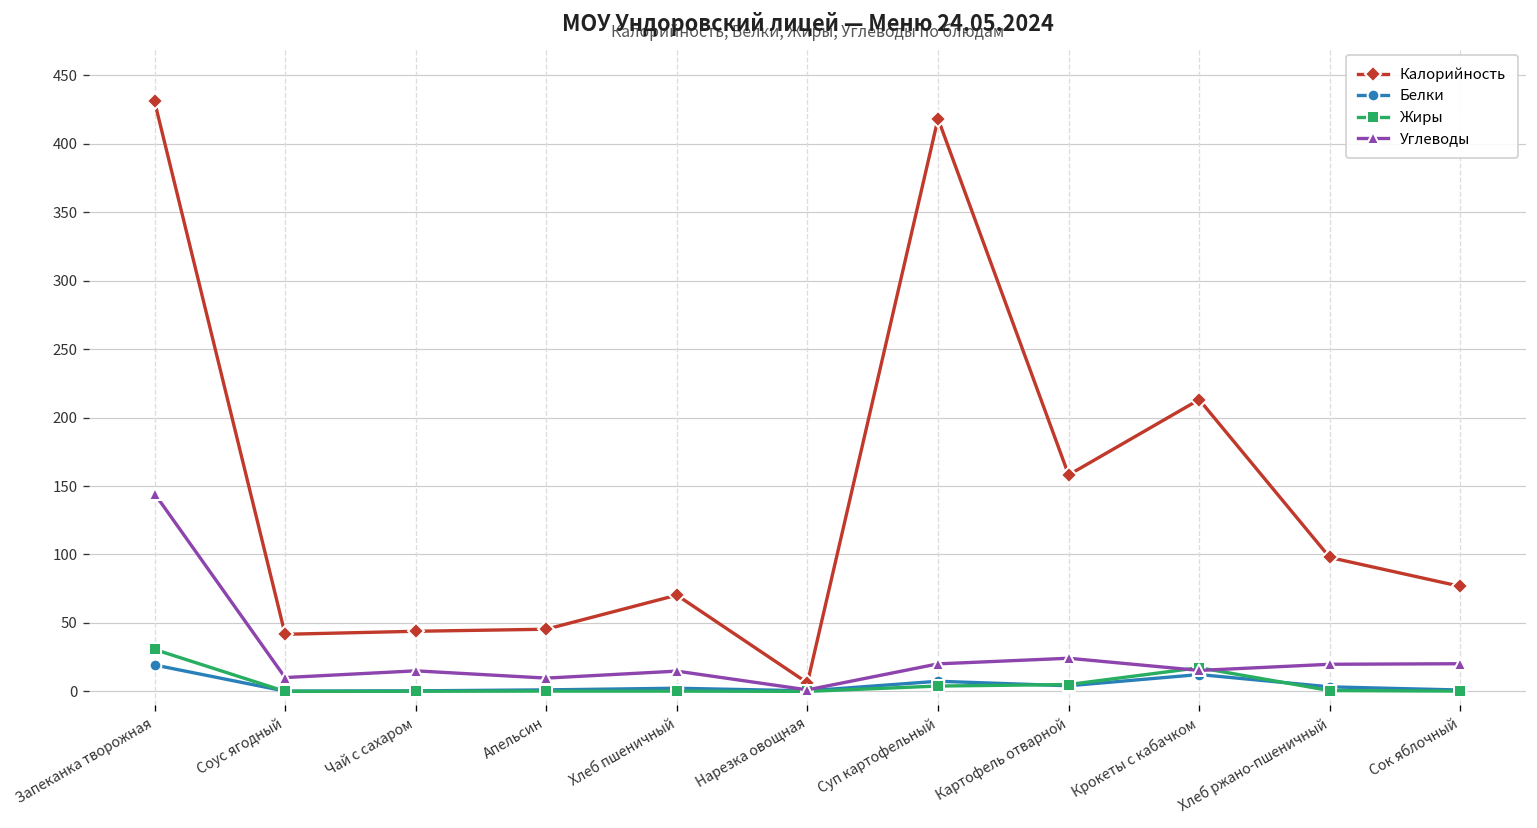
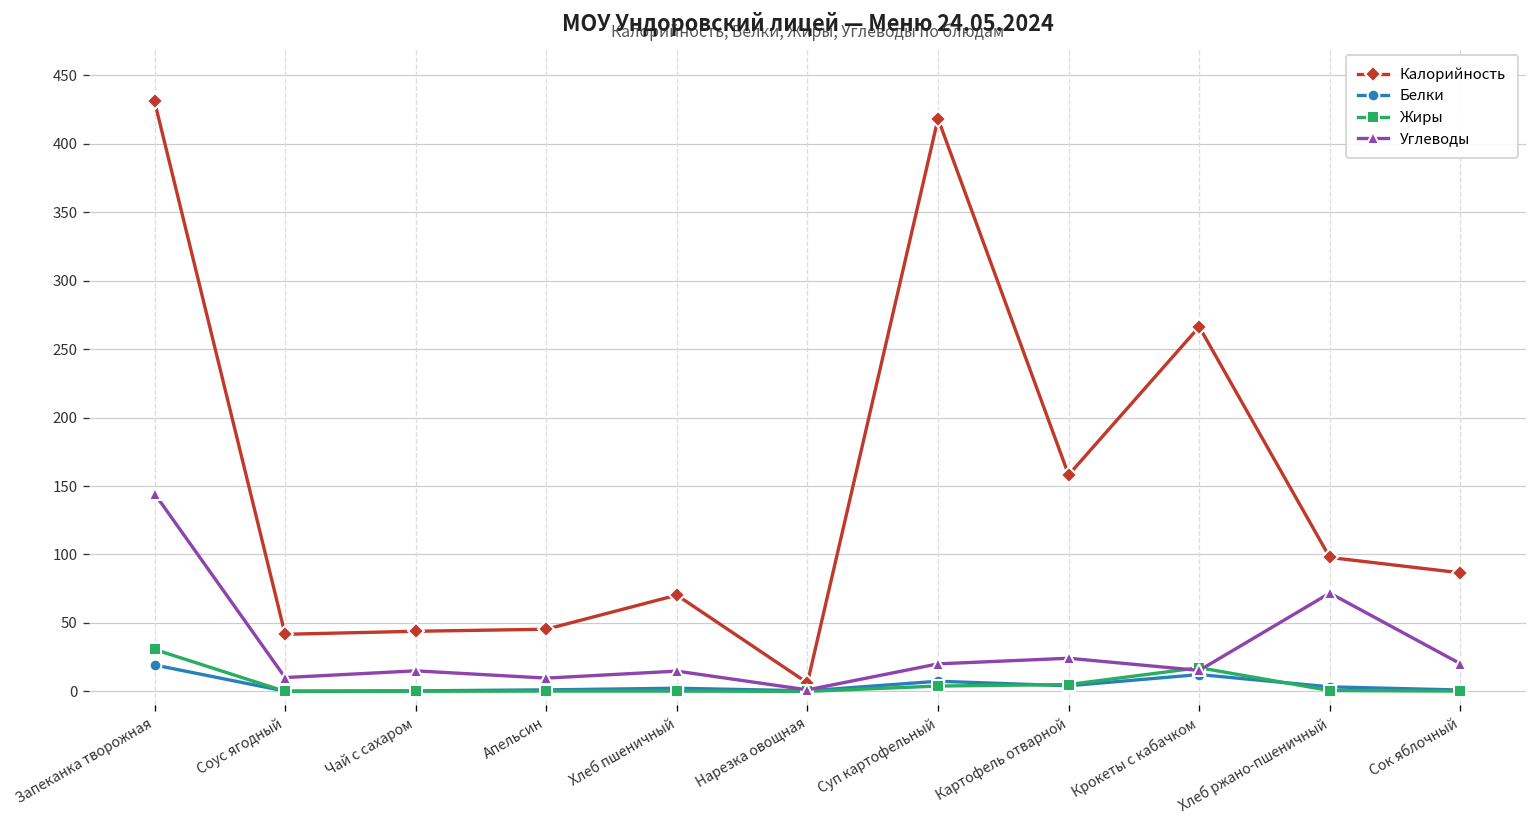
Калорийность, Крокеты с кабачком: 213 -> 266
Углеводы, Хлеб ржано-пшеничный: 20 -> 72
Калорийность, Сок яблочный: 77 -> 87
